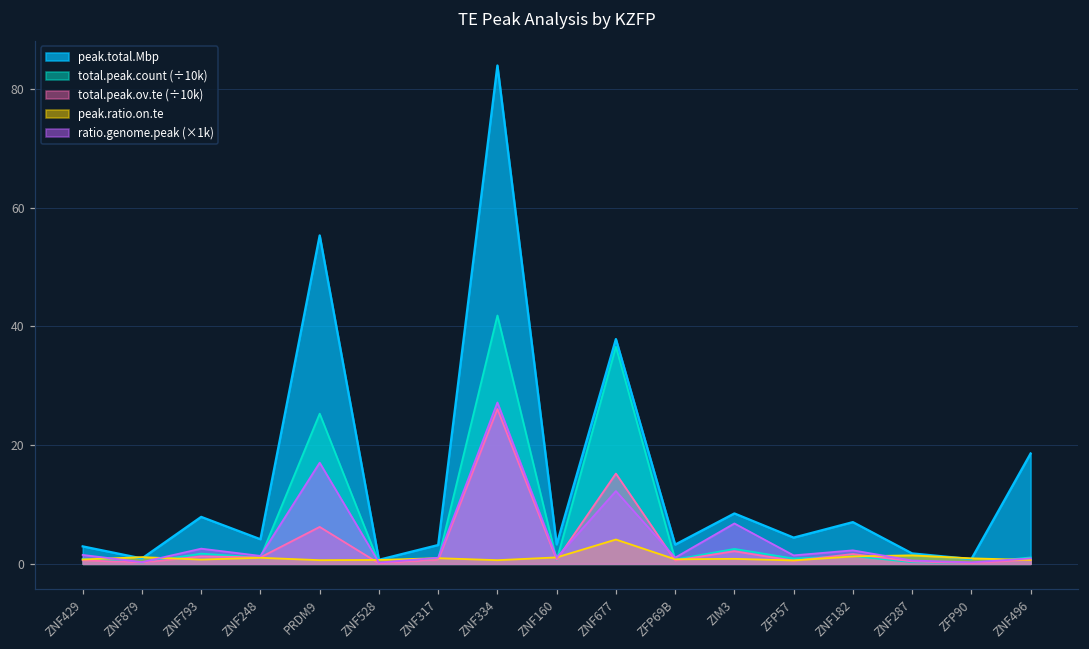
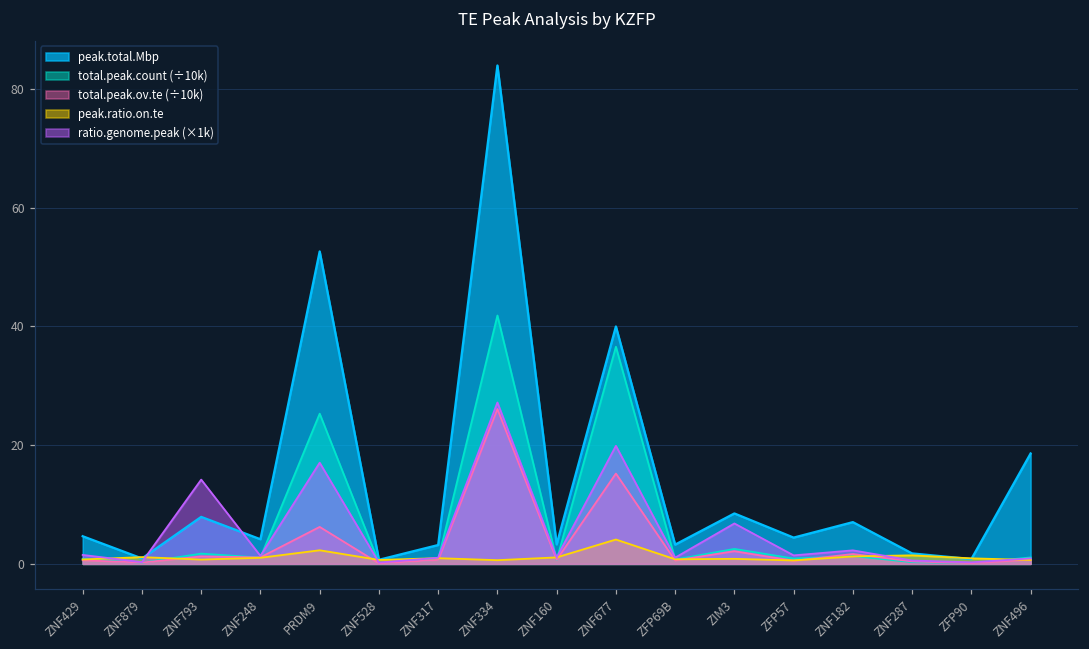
peak.total.Mbp, ZNF429: 3 -> 5
ratio.genome.peak (×1k), ZNF793: 3 -> 14
peak.total.Mbp, PRDM9: 55 -> 53
peak.ratio.on.te, PRDM9: 1 -> 2
peak.total.Mbp, ZNF677: 38 -> 40
ratio.genome.peak (×1k), ZNF677: 12 -> 20
